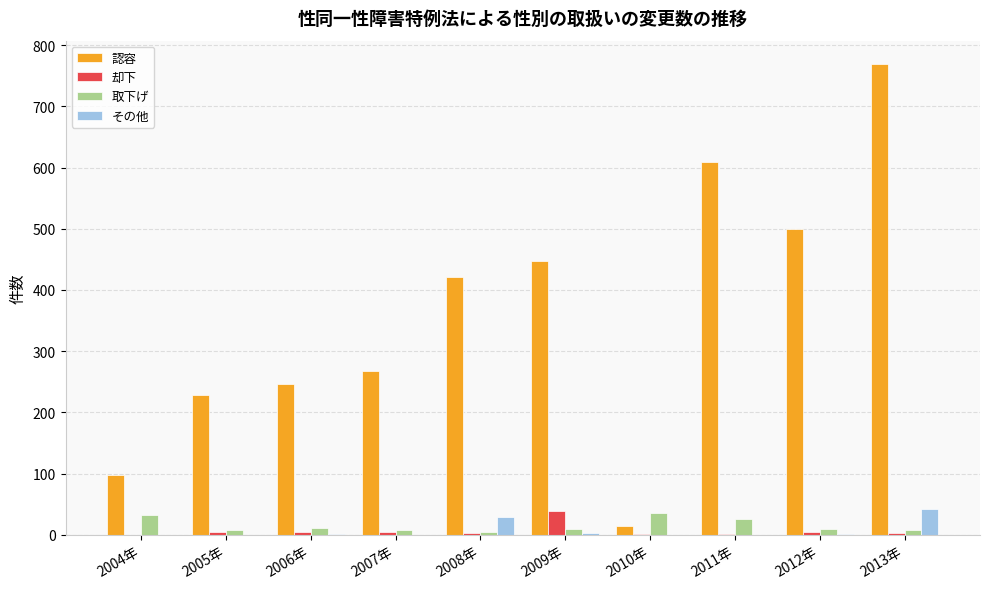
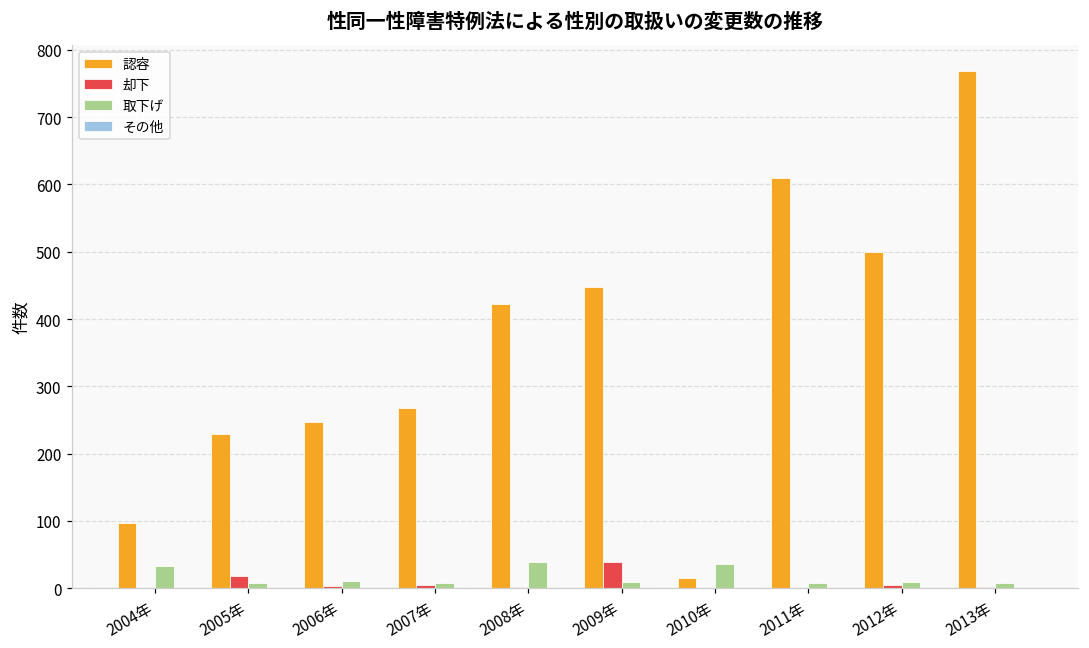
却下, 2005年: 0 -> 20
取下げ, 2008年: 10 -> 40
その他, 2008年: 30 -> 0
取下げ, 2011年: 30 -> 10
その他, 2013年: 40 -> 0
